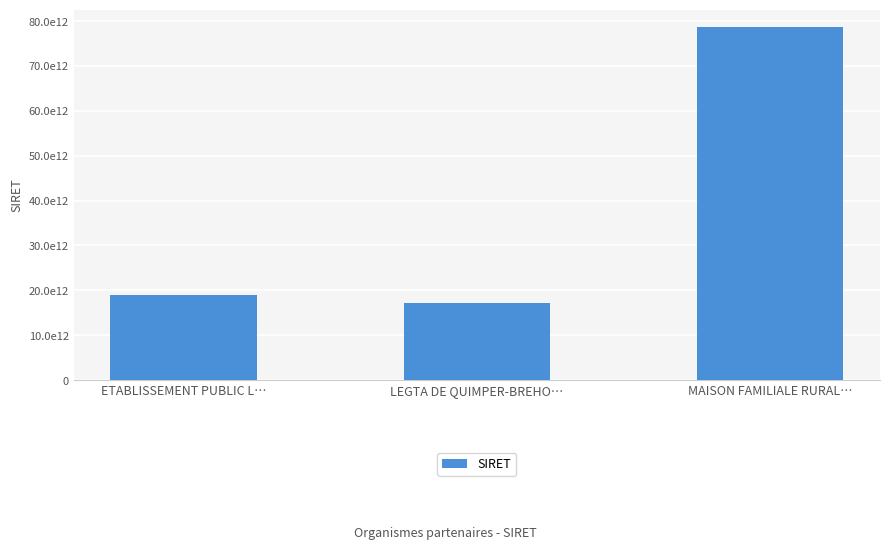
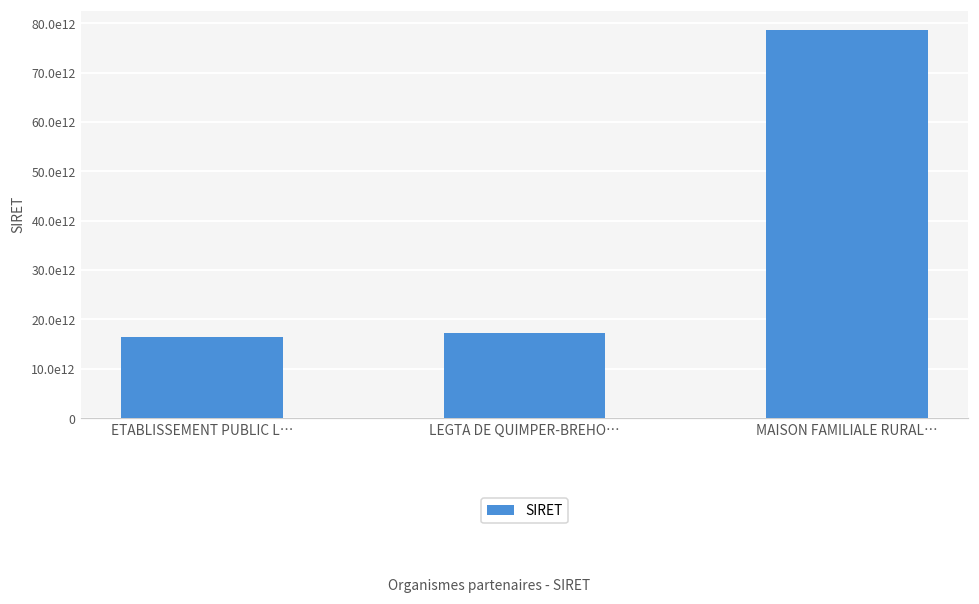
ETABLISSEMENT PUBLIC L…: 19000000000000 -> 16000000000000
